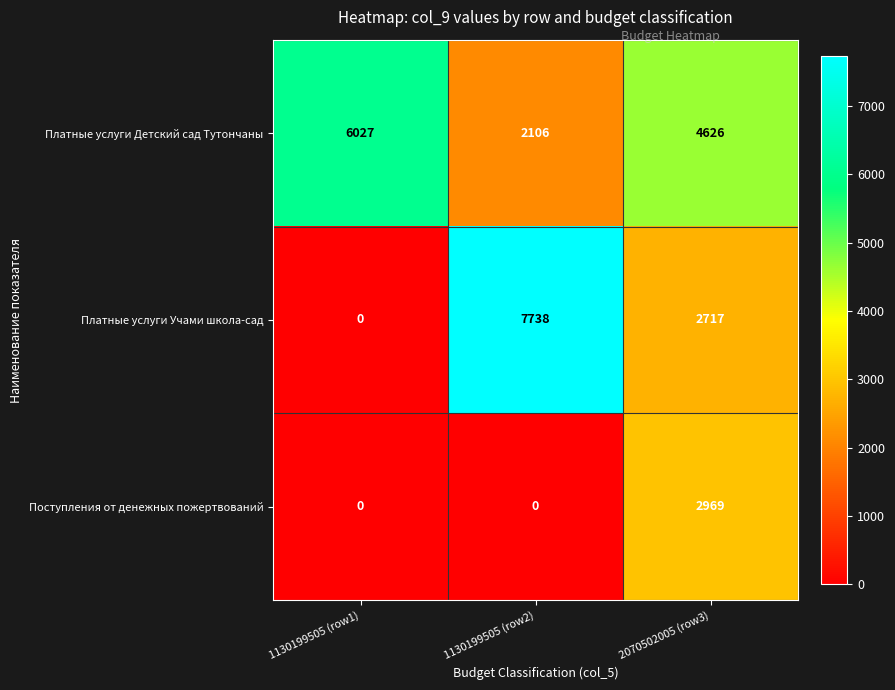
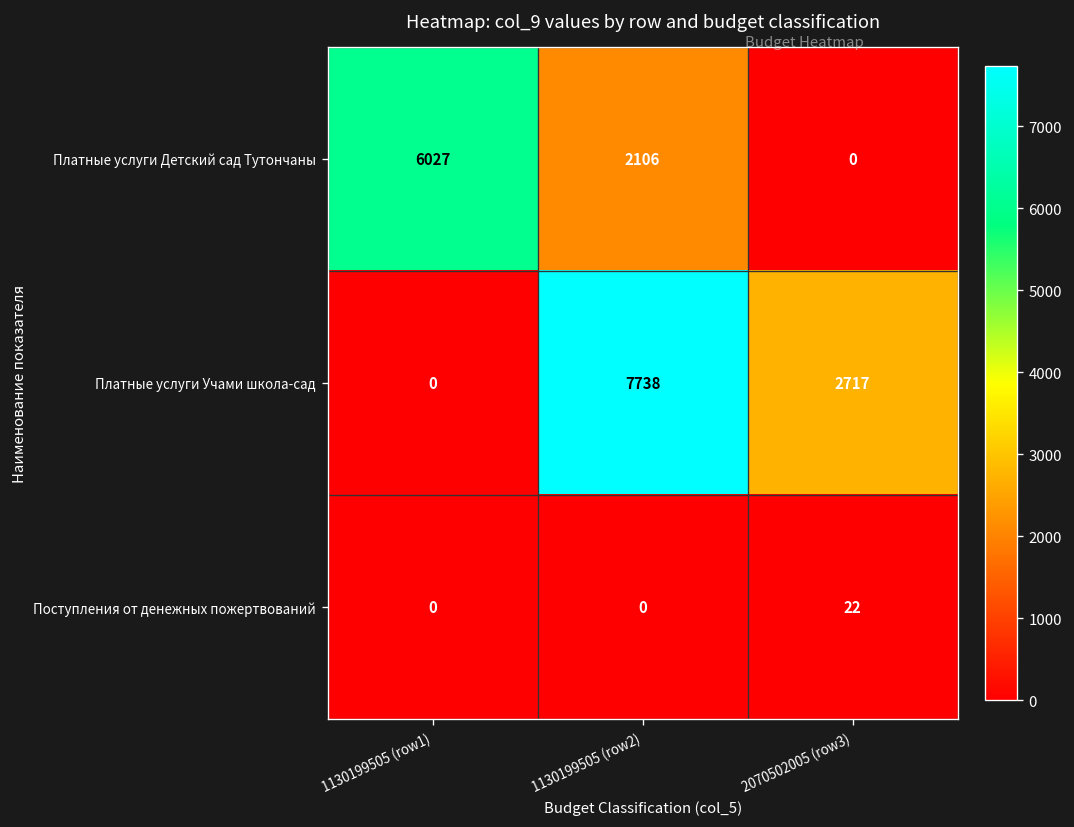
Платные услуги Детский сад Тутончаны, 2070502005 (row3): 4626 -> 0
Поступления от денежных пожертвований, 2070502005 (row3): 2969 -> 22
